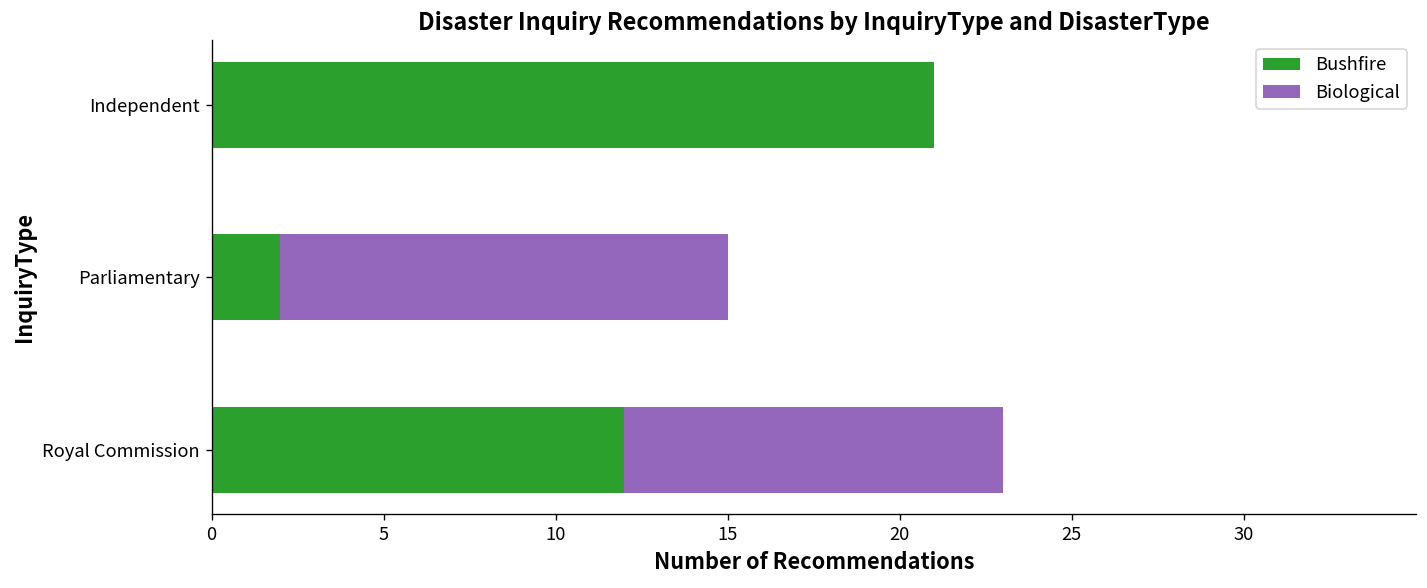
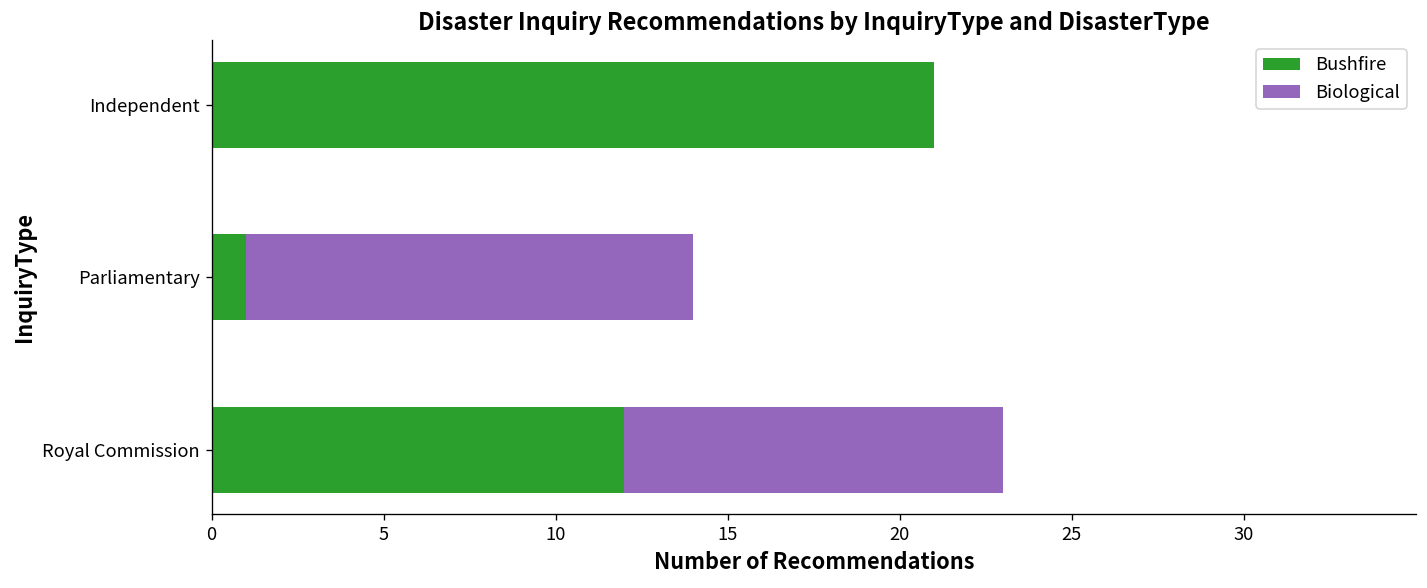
Bushfire, Parliamentary: 2 -> 1
